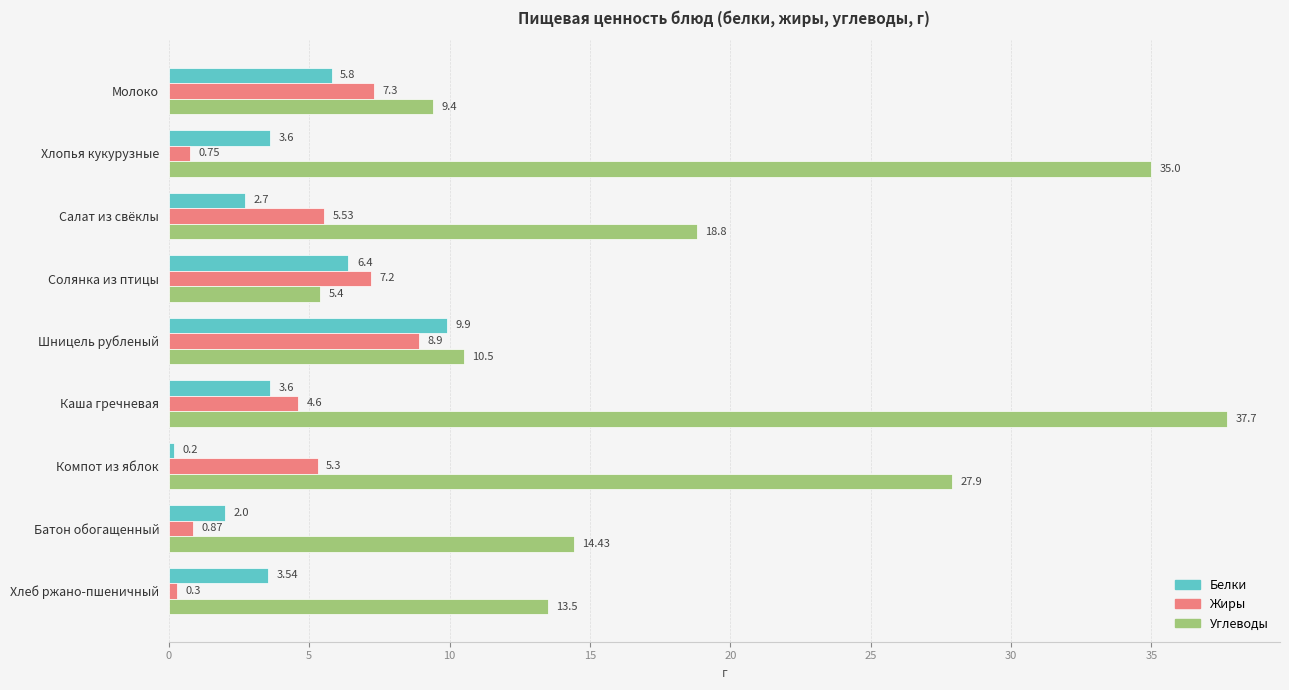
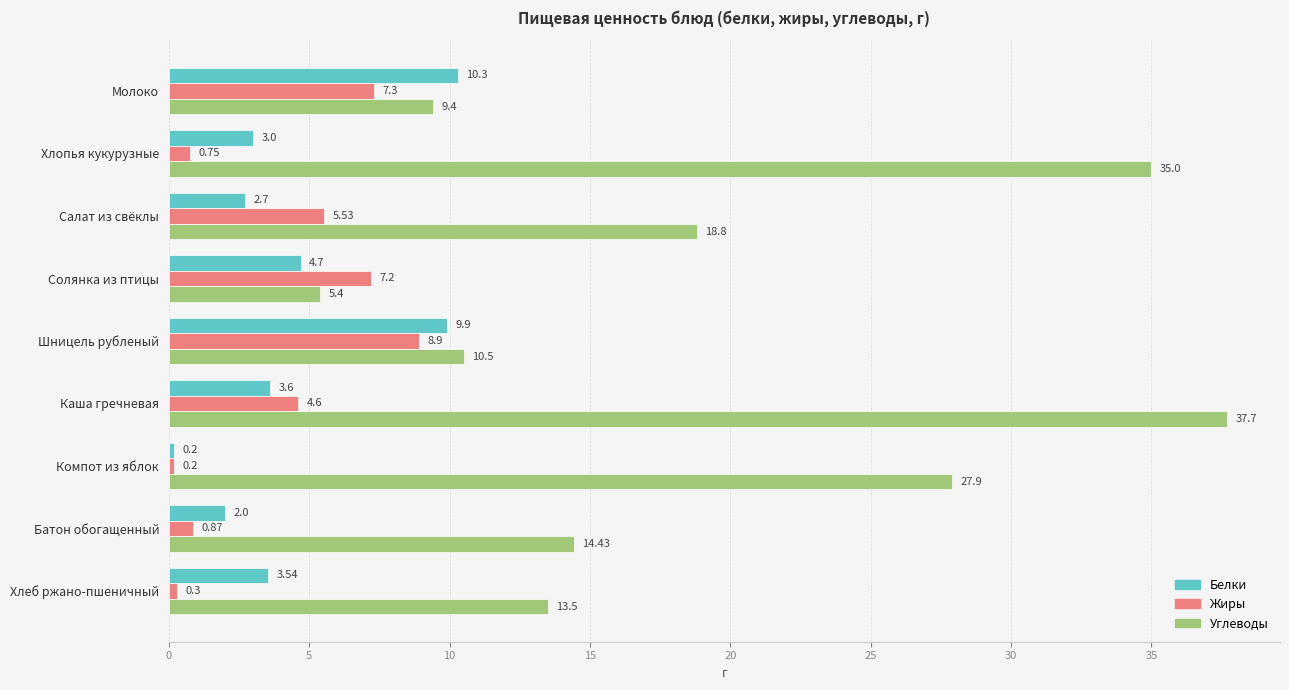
Белки, Молоко: 5.8 -> 10.3
Белки, Хлопья кукурузные: 3.6 -> 3.0
Белки, Солянка из птицы: 6.4 -> 4.7
Жиры, Компот из яблок: 5.3 -> 0.2
